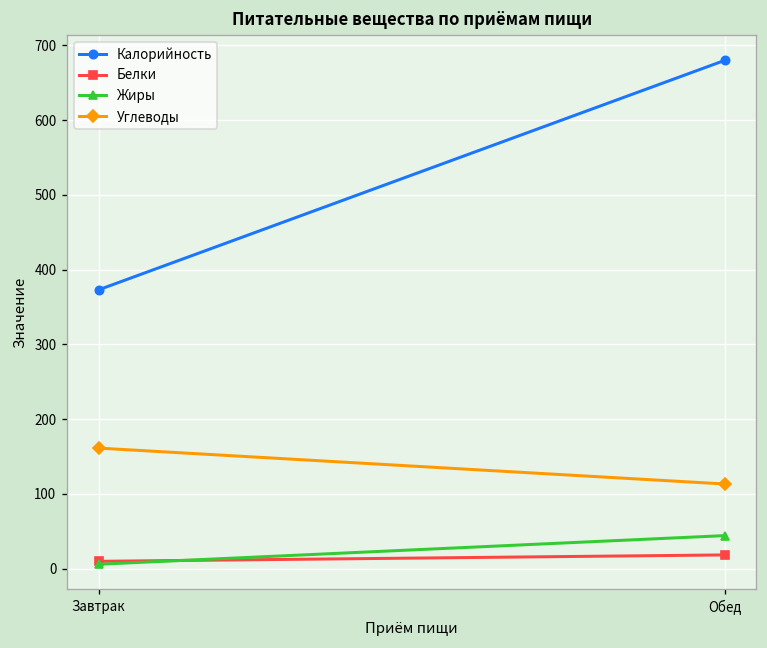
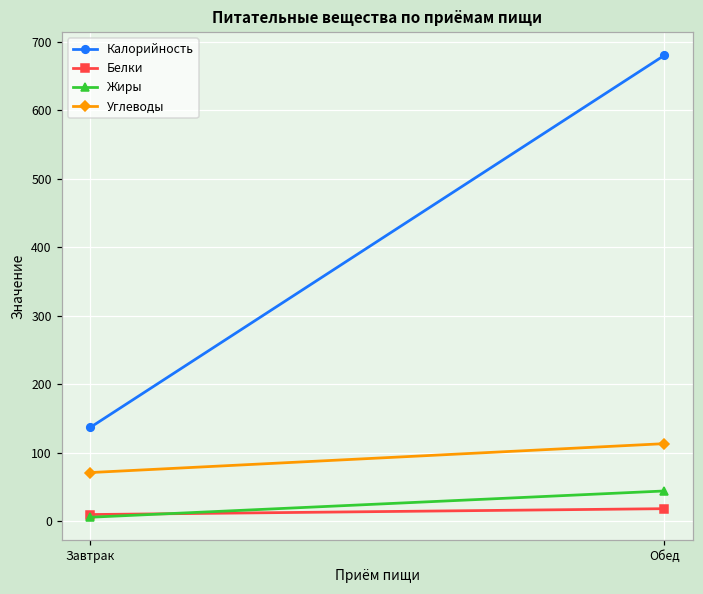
Калорийность, Завтрак: 370 -> 140
Углеводы, Завтрак: 160 -> 70
